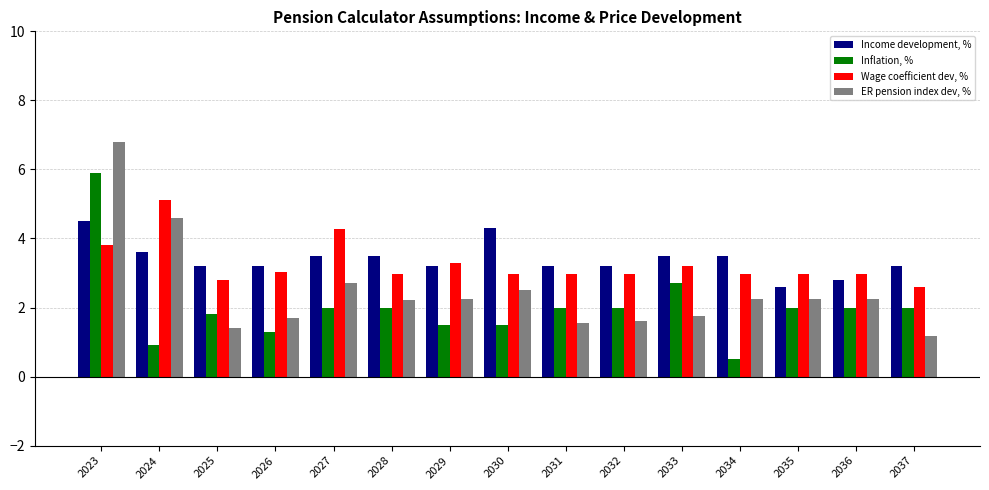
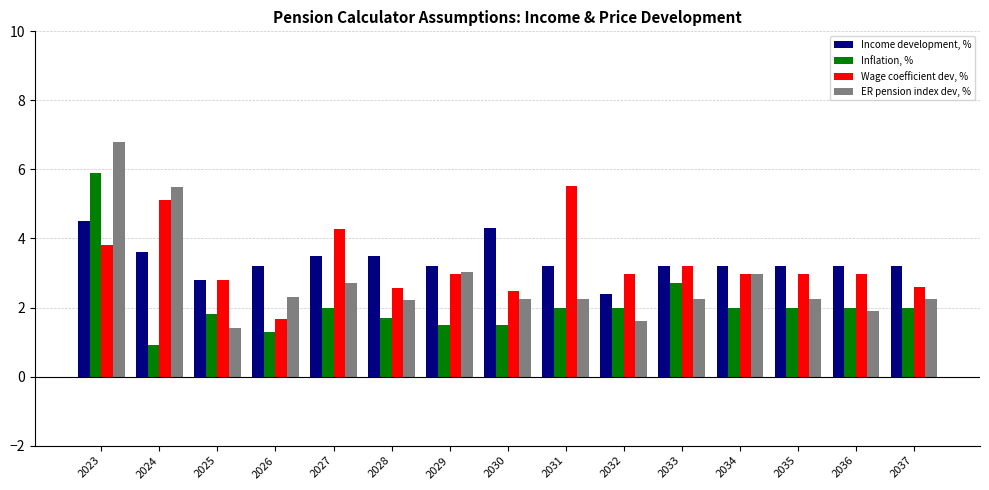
ER pension index dev, %, 2024: 4.6 -> 5.5
Income development, %, 2025: 3.2 -> 2.8
Wage coefficient dev, %, 2026: 3.0 -> 1.7
ER pension index dev, %, 2026: 1.7 -> 2.3
Inflation, %, 2028: 2.0 -> 1.7
Wage coefficient dev, %, 2028: 3.0 -> 2.6
Wage coefficient dev, %, 2029: 3.3 -> 3.0
ER pension index dev, %, 2029: 2.2 -> 3.0
Wage coefficient dev, %, 2030: 3.0 -> 2.5
ER pension index dev, %, 2030: 2.5 -> 2.2
Wage coefficient dev, %, 2031: 3.0 -> 5.5
ER pension index dev, %, 2031: 1.6 -> 2.2
Income development, %, 2032: 3.2 -> 2.4
Income development, %, 2033: 3.5 -> 3.2
ER pension index dev, %, 2033: 1.8 -> 2.2
Income development, %, 2034: 3.5 -> 3.2
Inflation, %, 2034: 0.5 -> 2.0
ER pension index dev, %, 2034: 2.2 -> 3.0
Income development, %, 2035: 2.6 -> 3.2
Income development, %, 2036: 2.8 -> 3.2
ER pension index dev, %, 2036: 2.2 -> 1.9
ER pension index dev, %, 2037: 1.2 -> 2.2
